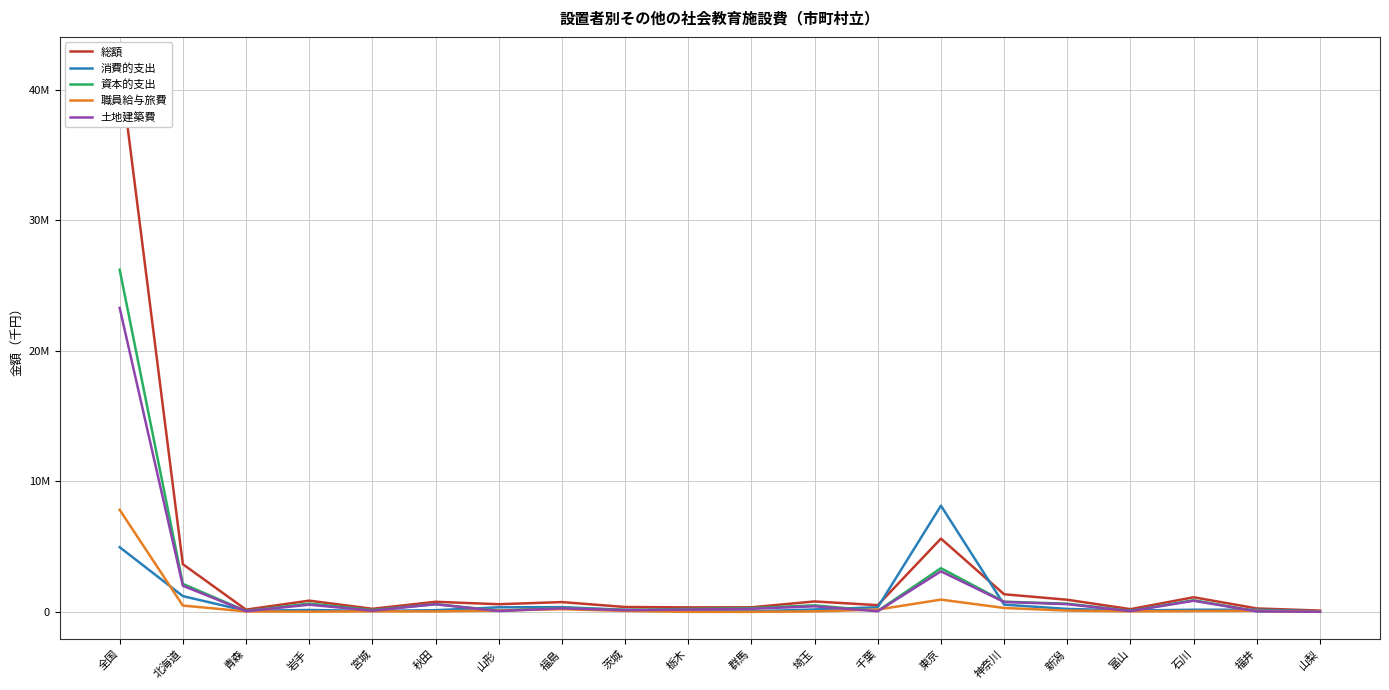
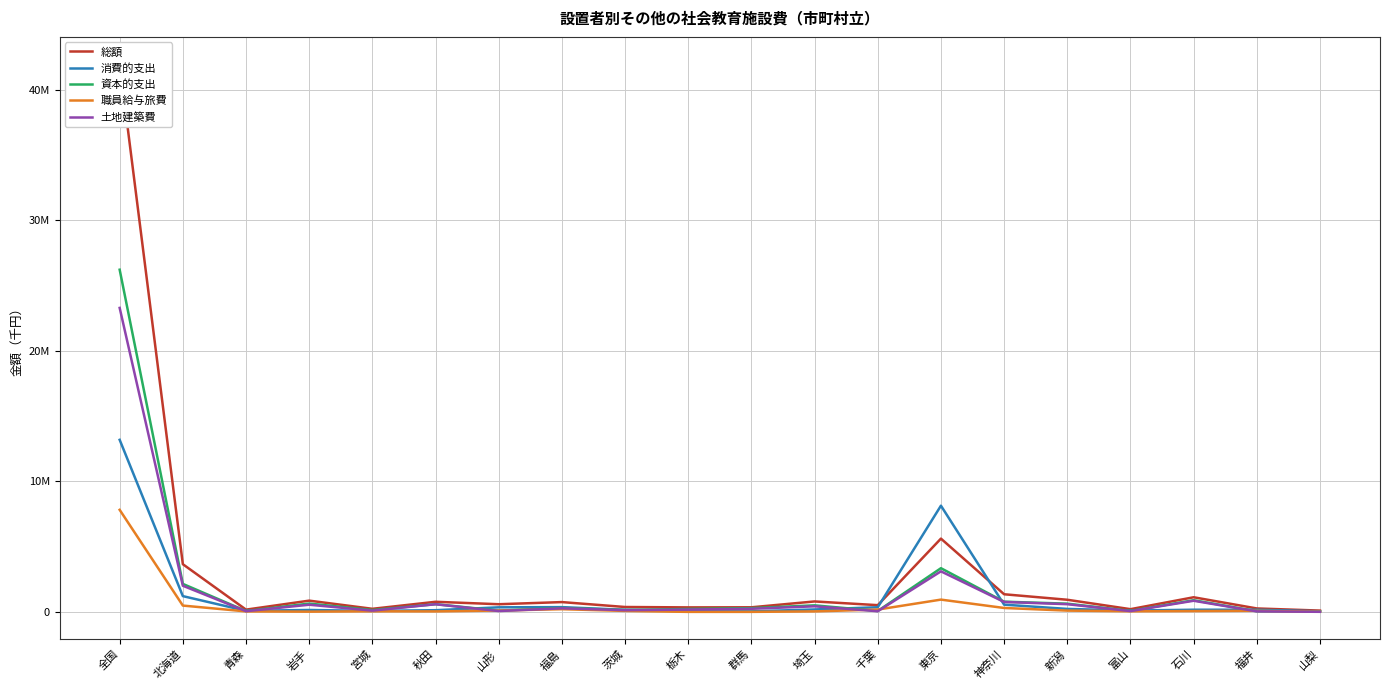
消費的支出, 全国: 5000000 -> 13200000
